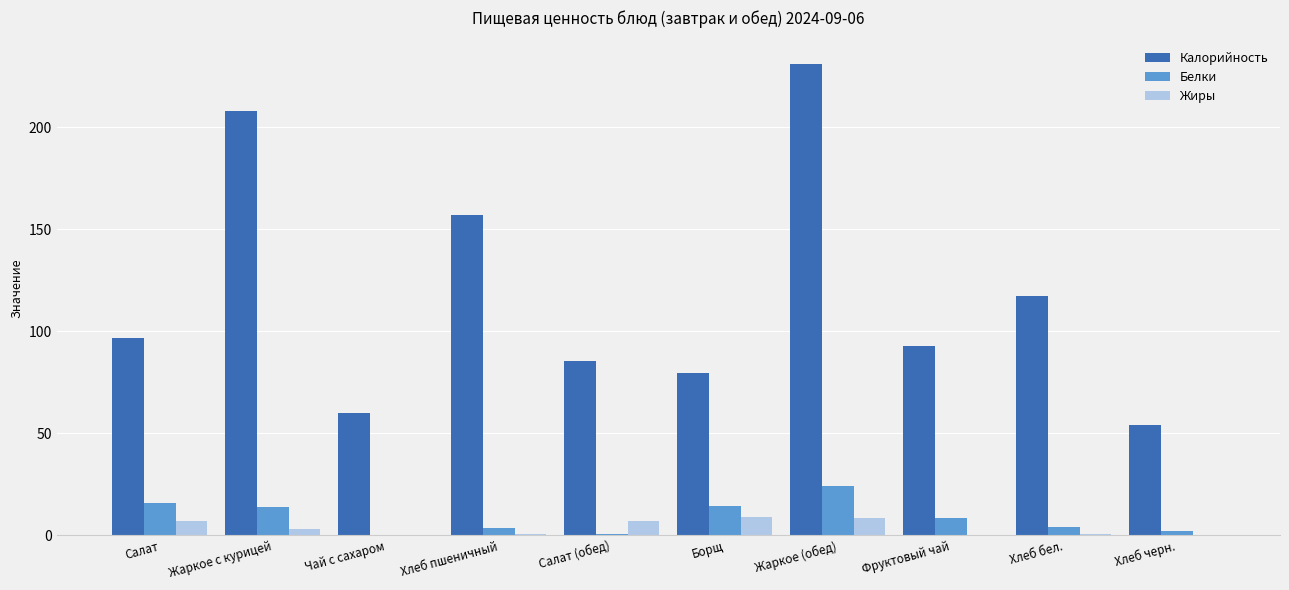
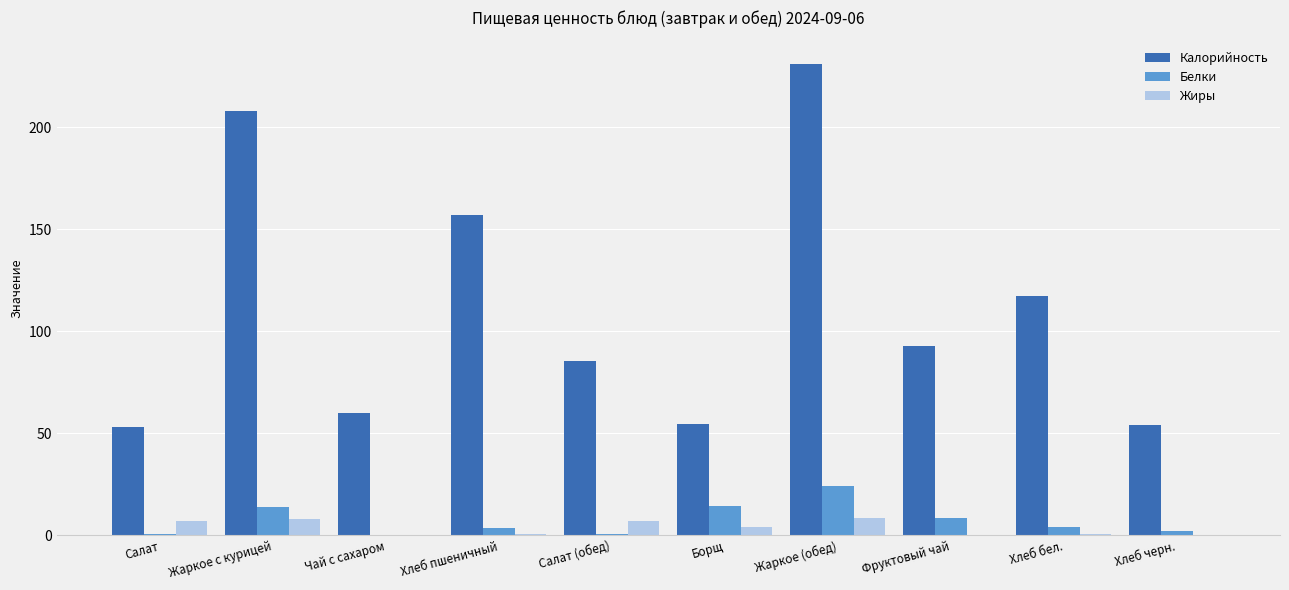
Калорийность, Салат: 97 -> 53
Белки, Салат: 16 -> 1
Жиры, Жаркое с курицей: 3 -> 8
Калорийность, Борщ: 80 -> 55
Жиры, Борщ: 9 -> 4
